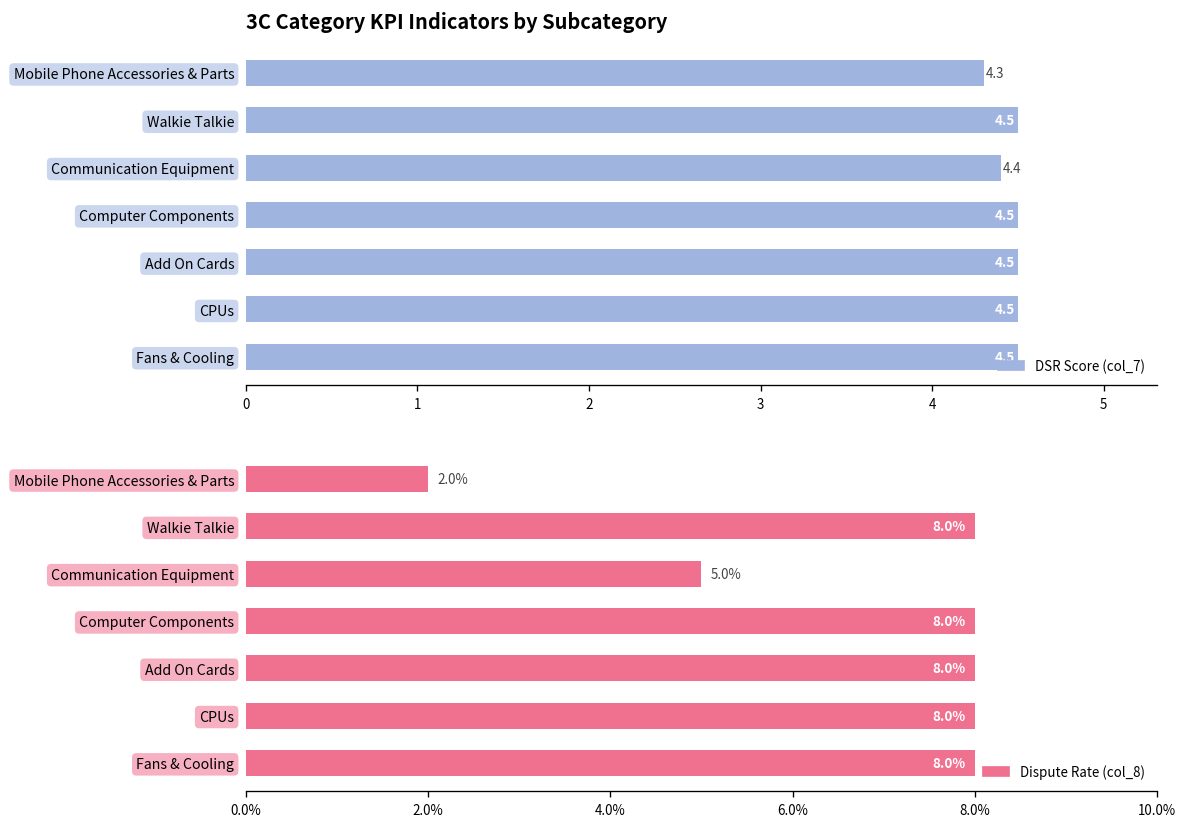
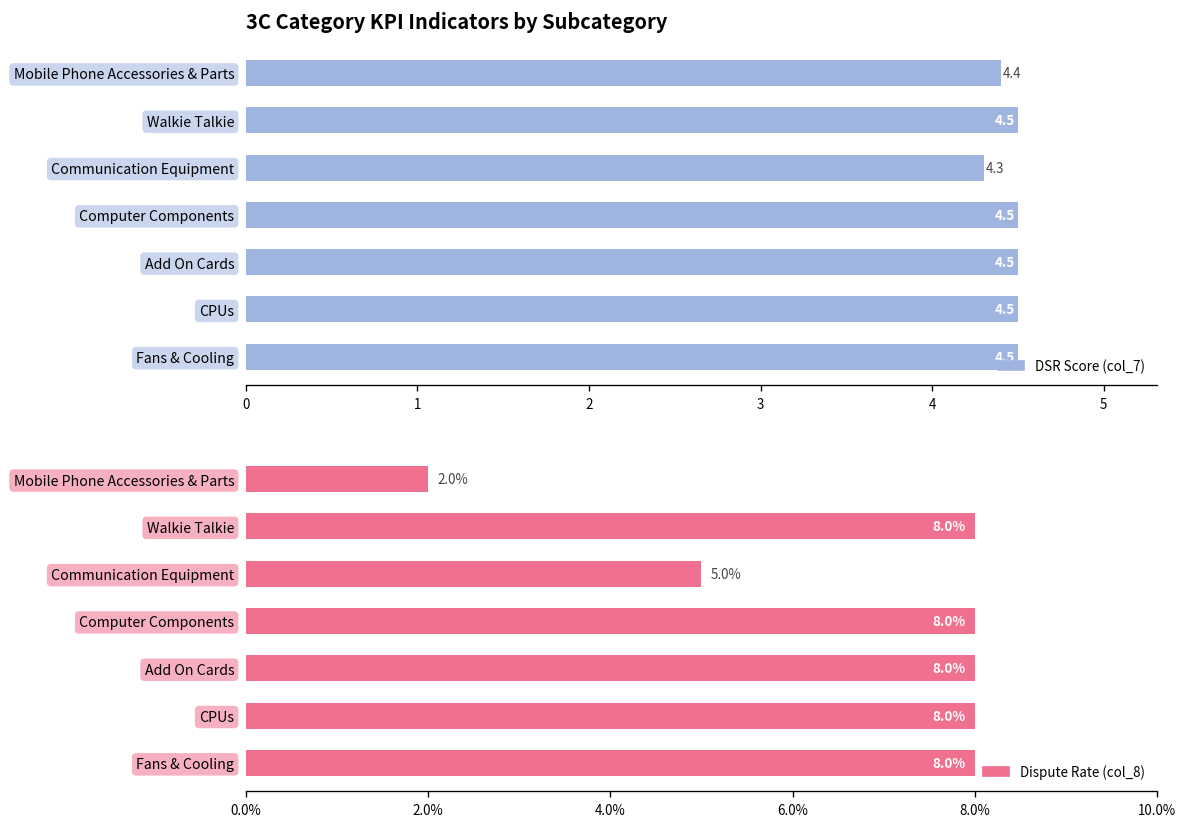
3C Category KPI Indicators by Subcategory, Mobile Phone Accessories & Parts: 4.3 -> 4.4
3C Category KPI Indicators by Subcategory, Communication Equipment: 4.4 -> 4.3
